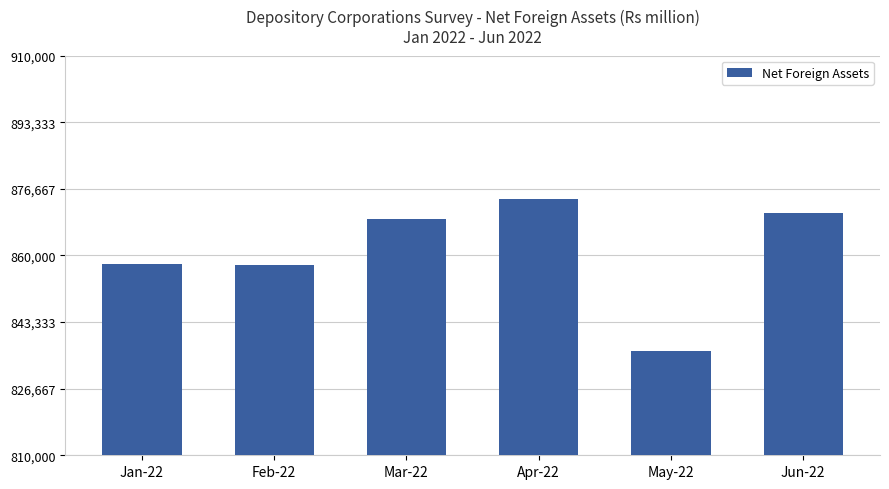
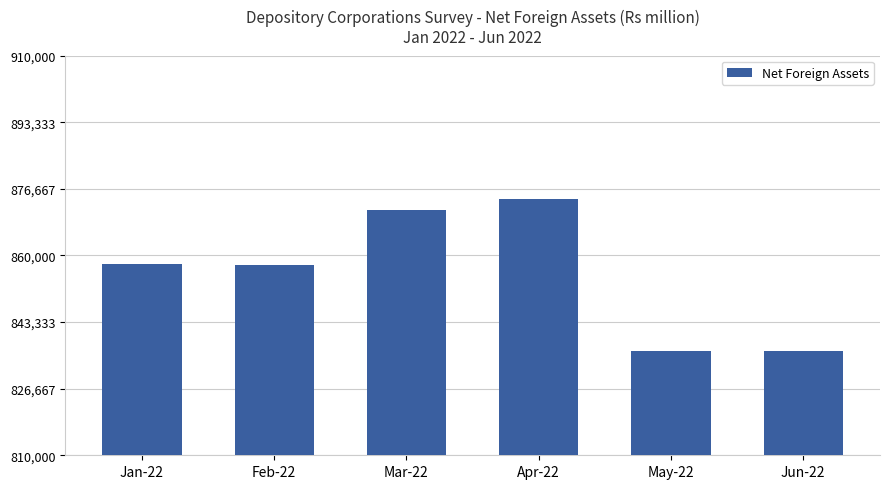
Mar-22: 869,000 -> 871,000
Jun-22: 871,000 -> 836,000
